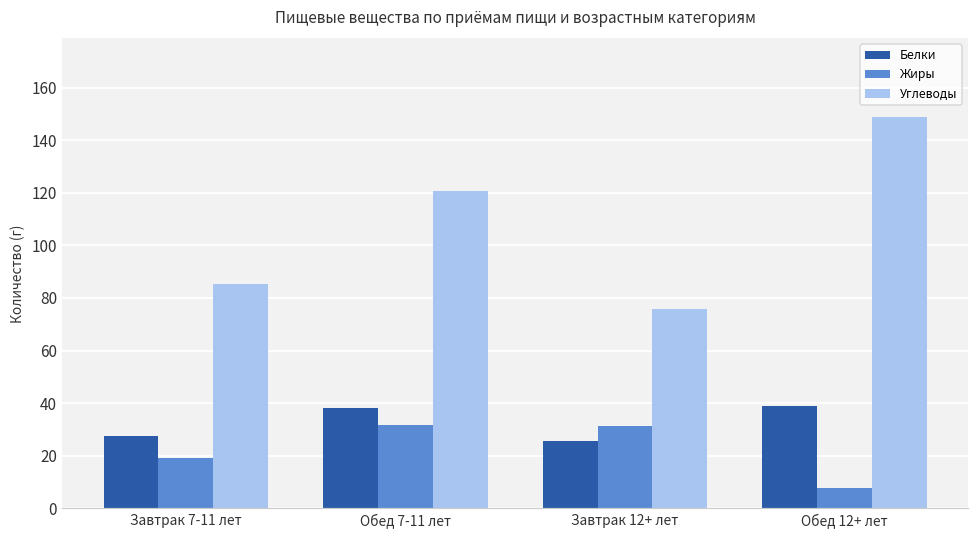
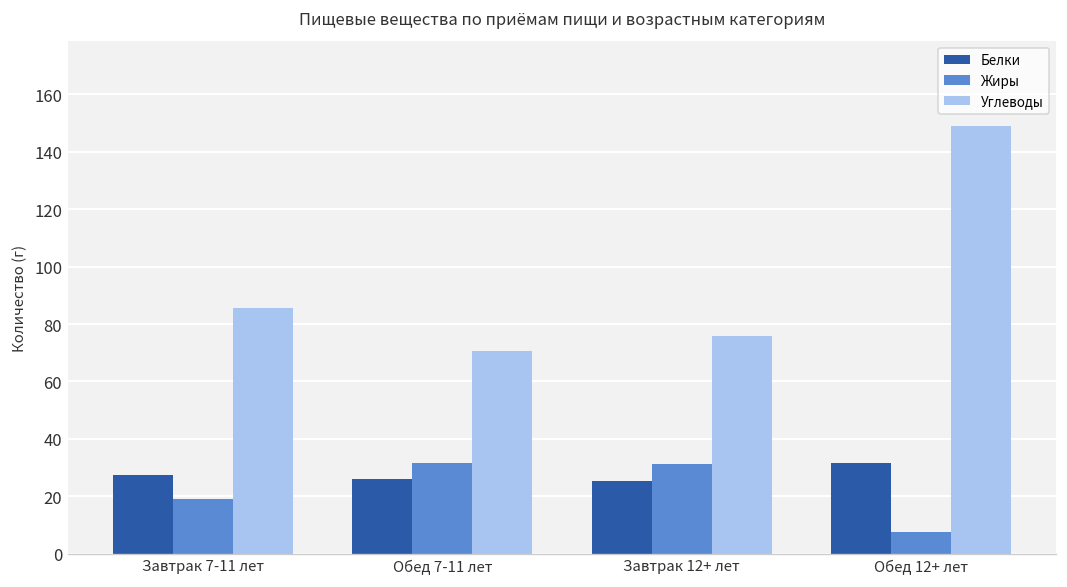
Белки, Обед 7-11 лет: 38 -> 26
Углеводы, Обед 7-11 лет: 121 -> 71
Белки, Обед 12+ лет: 39 -> 32
